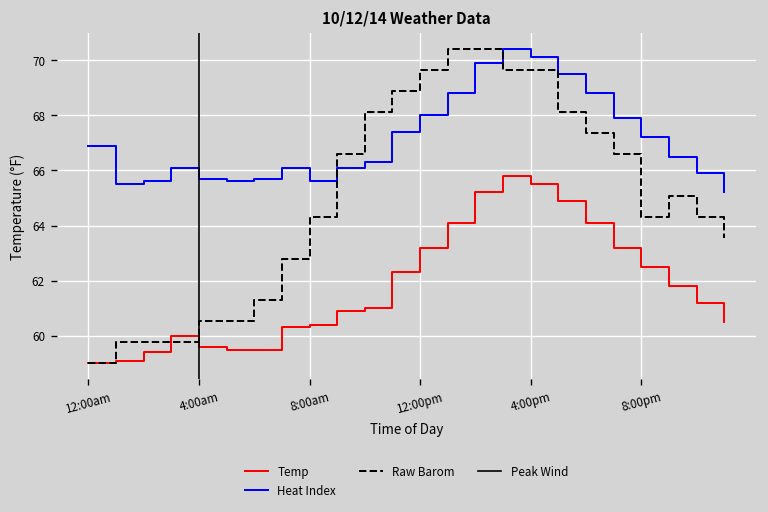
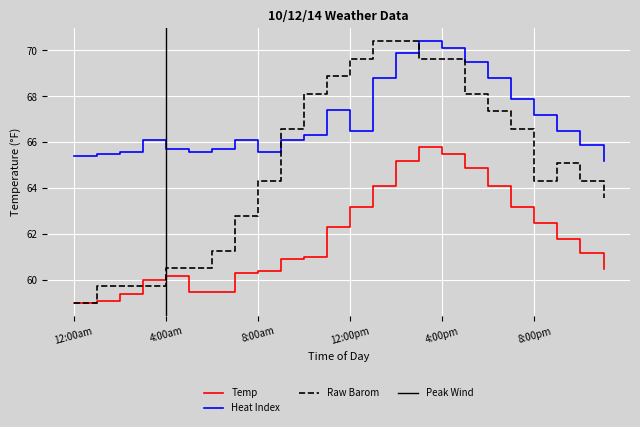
Heat Index, 12:00am: 66.9 -> 65.4
Temp, 4:00am: 59.6 -> 60.2
Heat Index, 12:00pm: 68.0 -> 66.5
